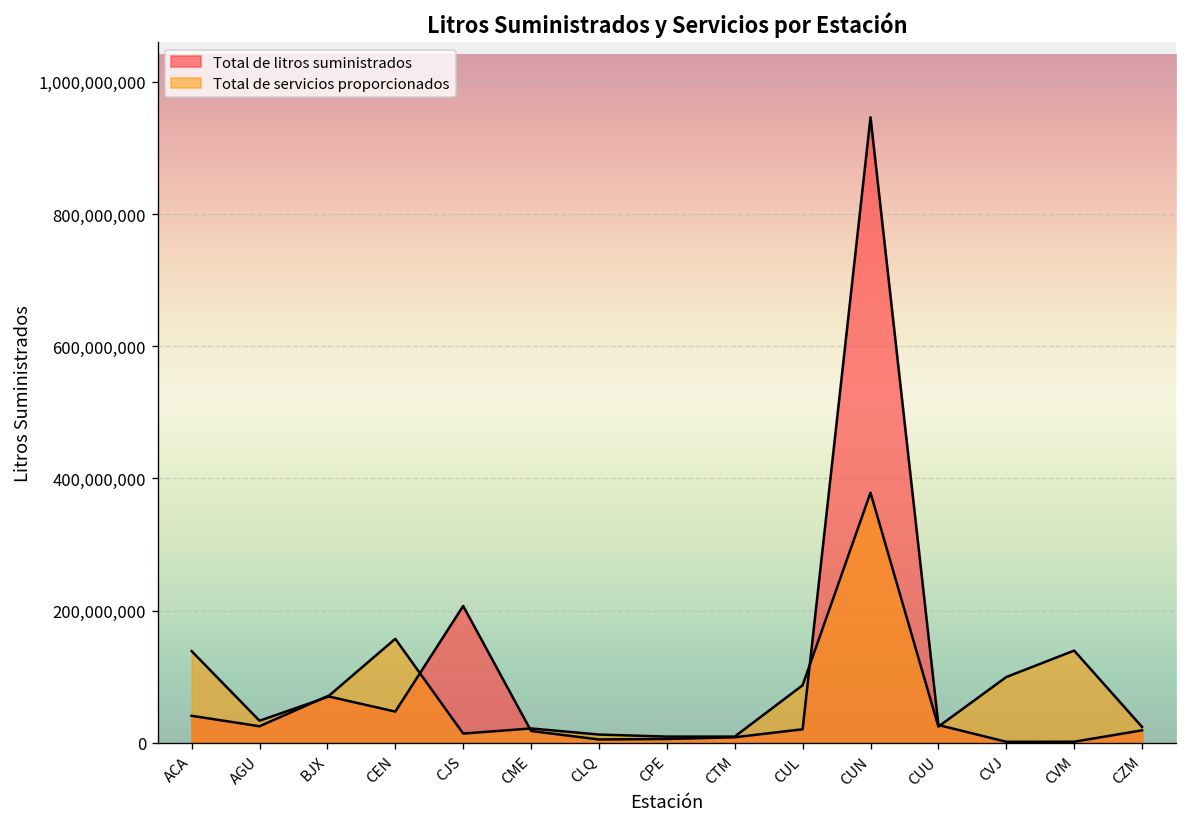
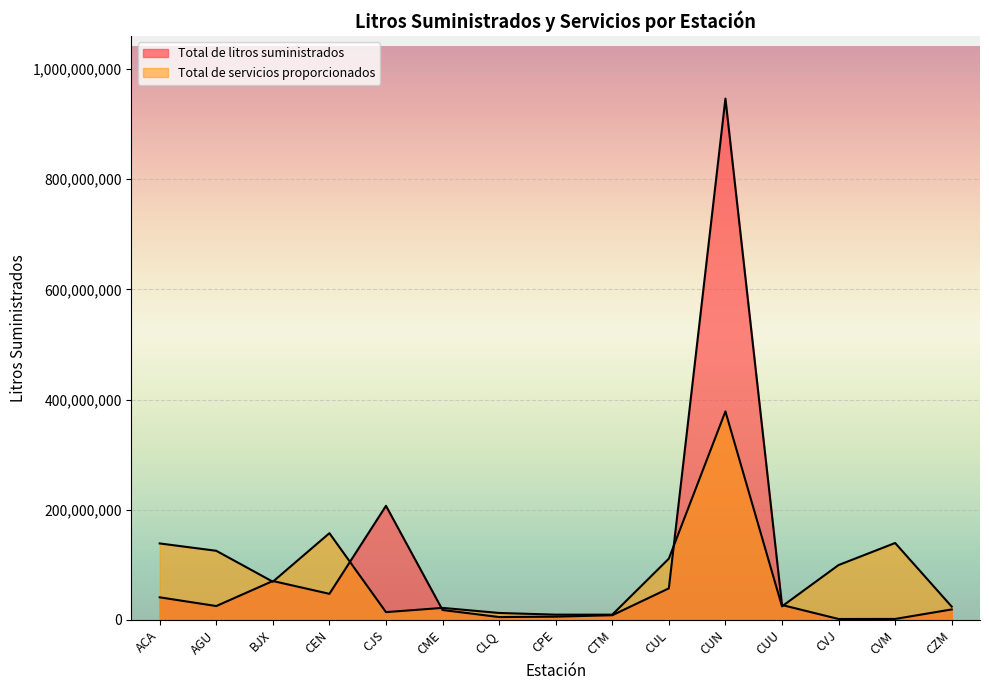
Total de servicios proporcionados, AGU: 30,000,000 -> 130,000,000
Total de litros suministrados, CUL: 20,000,000 -> 60,000,000
Total de servicios proporcionados, CUL: 90,000,000 -> 110,000,000
